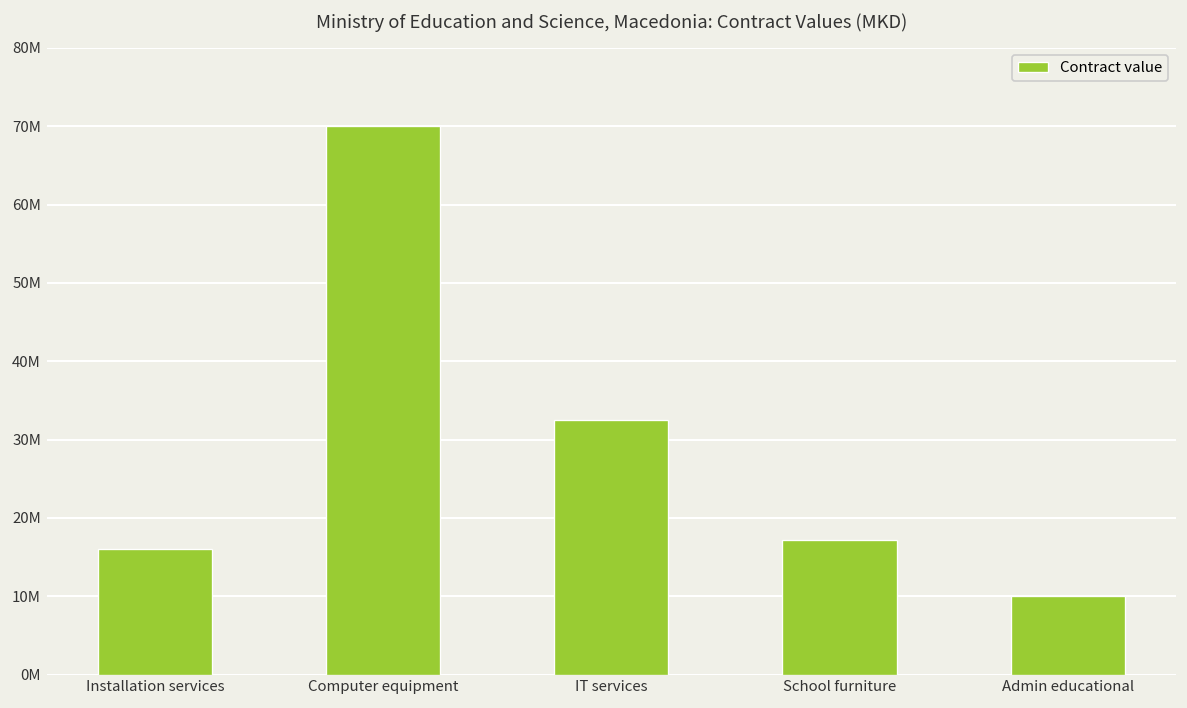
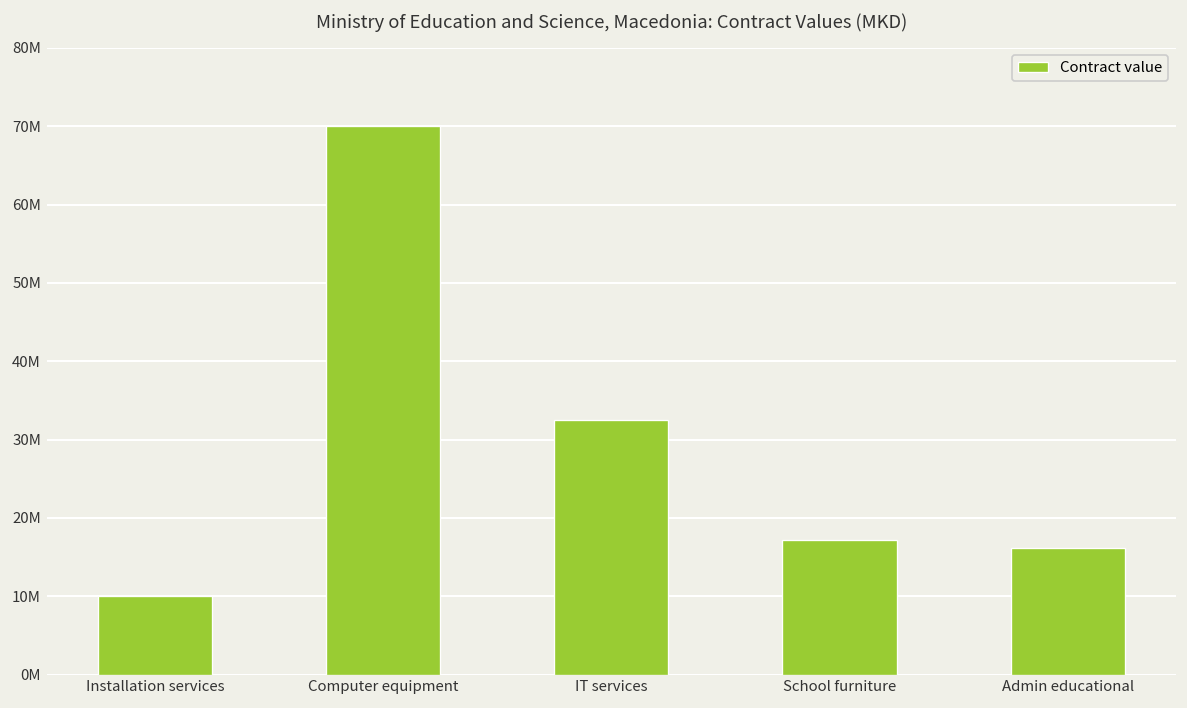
Installation services: 16000000 -> 10000000
Admin educational: 10000000 -> 16000000
